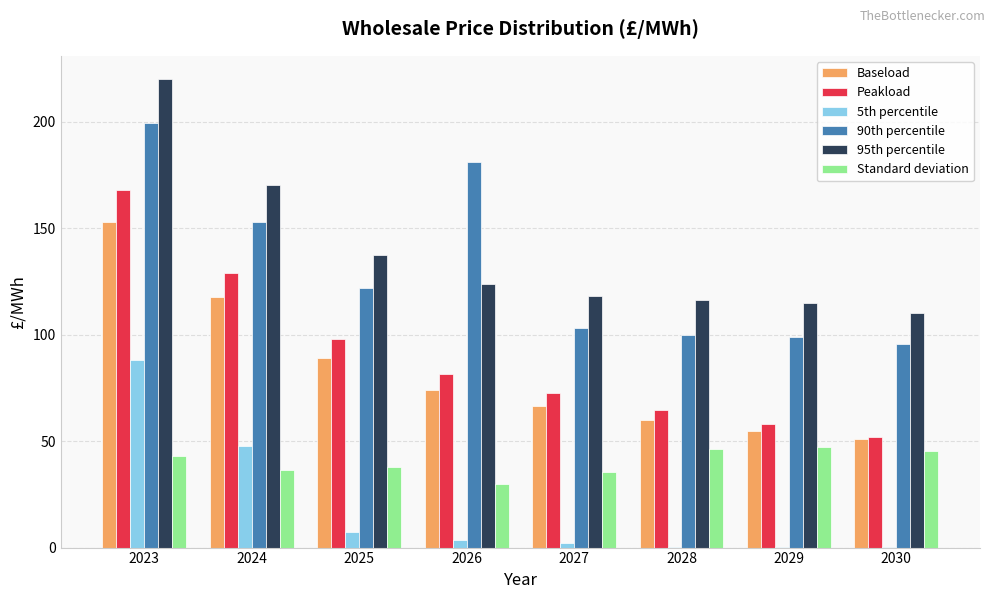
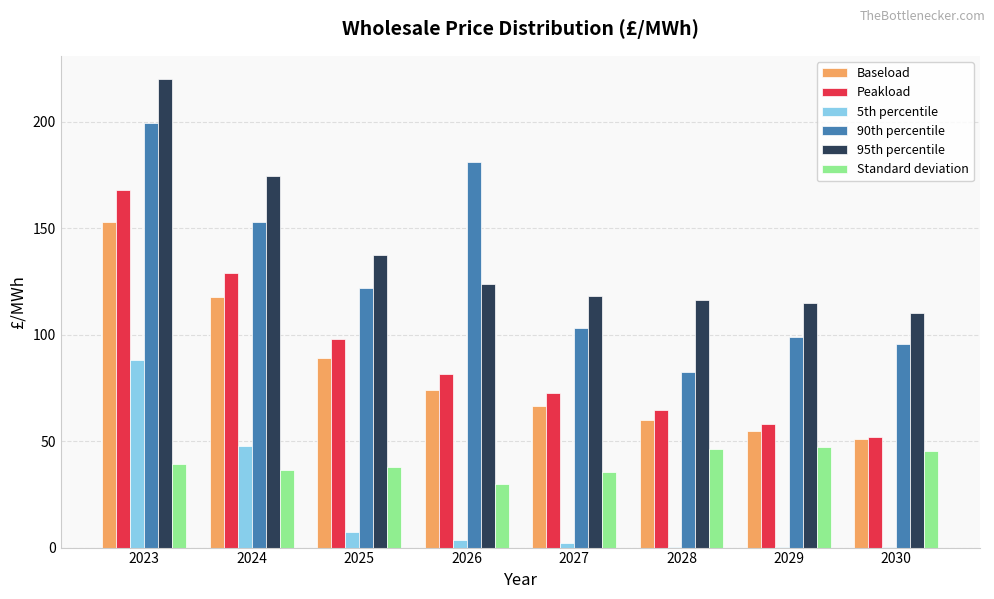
Standard deviation, 2023: 43 -> 39
95th percentile, 2024: 170 -> 175
90th percentile, 2028: 100 -> 83
